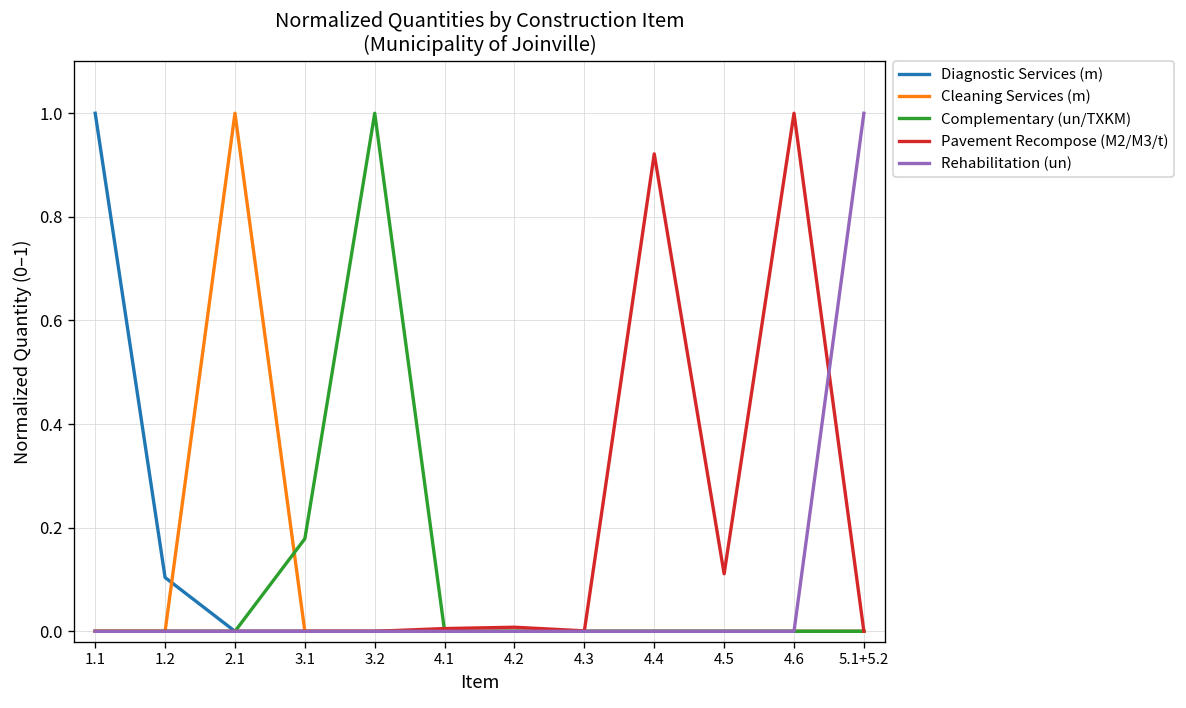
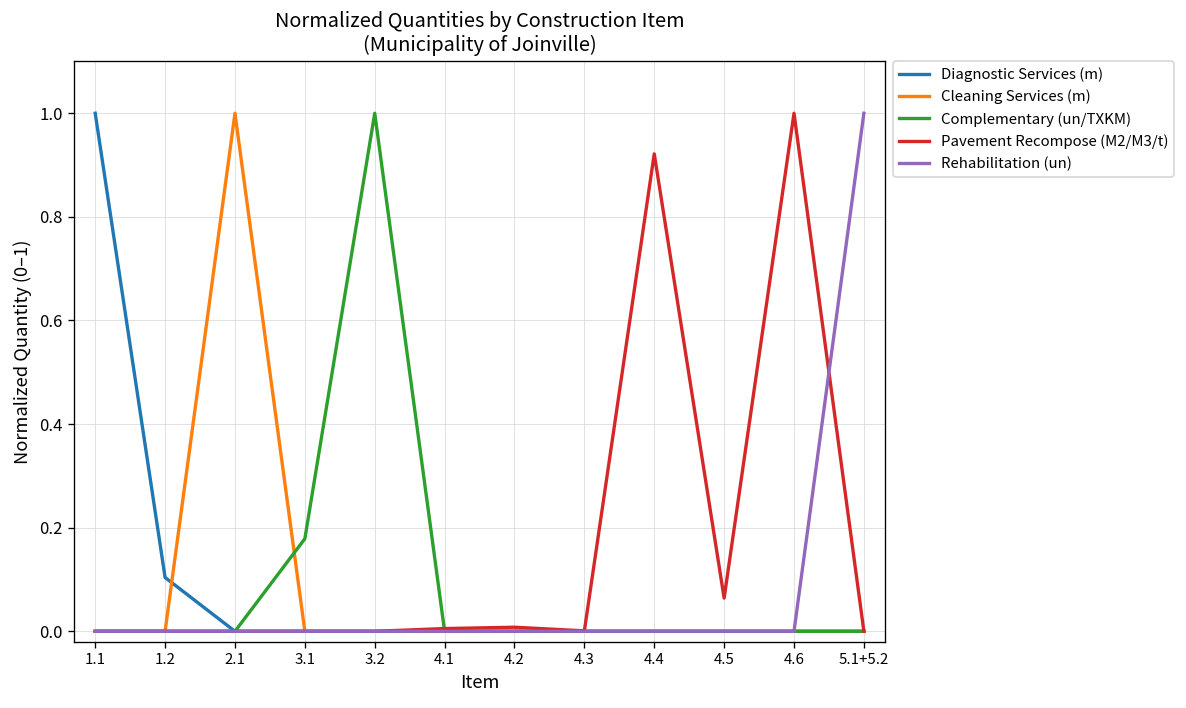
Pavement Recompose (M2/M3/t), 4.5: 0.11 -> 0.06
